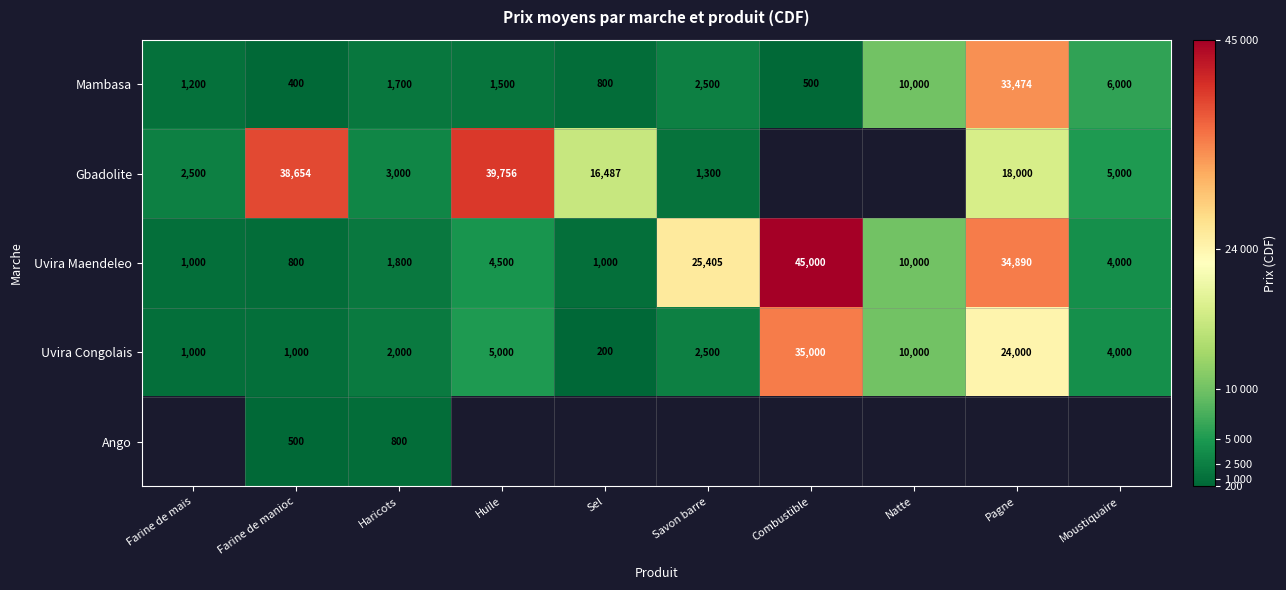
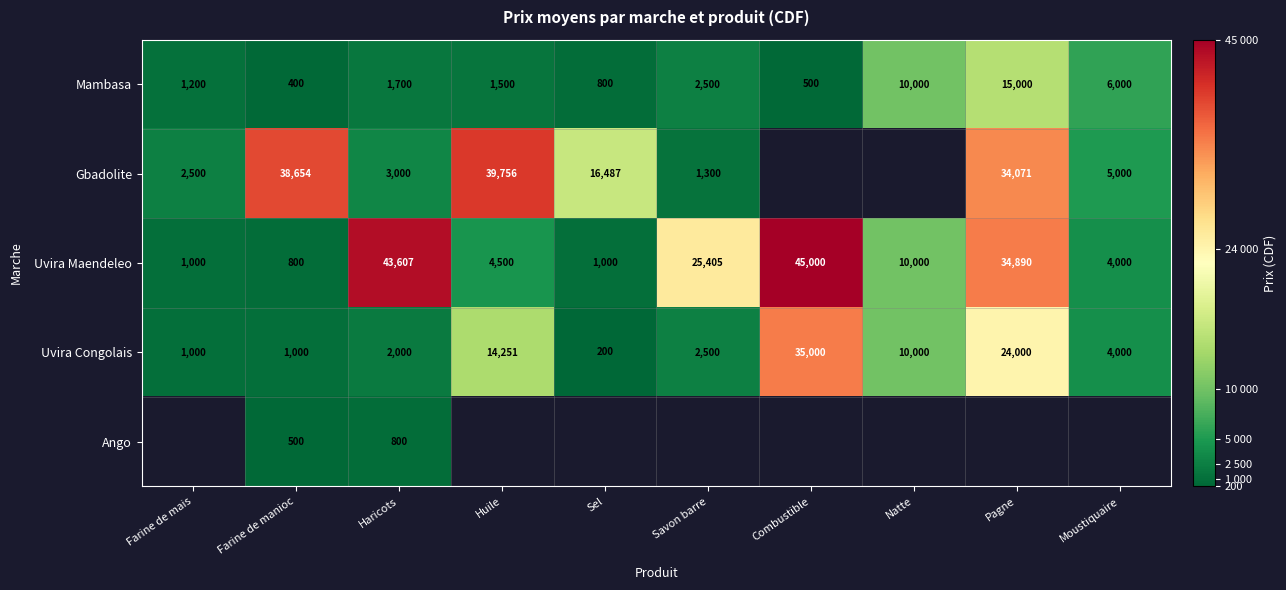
Mambasa, Pagne: 33,474 -> 15,000
Gbadolite, Pagne: 18,000 -> 34,071
Uvira Maendeleo, Haricots: 1,800 -> 43,607
Uvira Congolais, Huile: 5,000 -> 14,251
